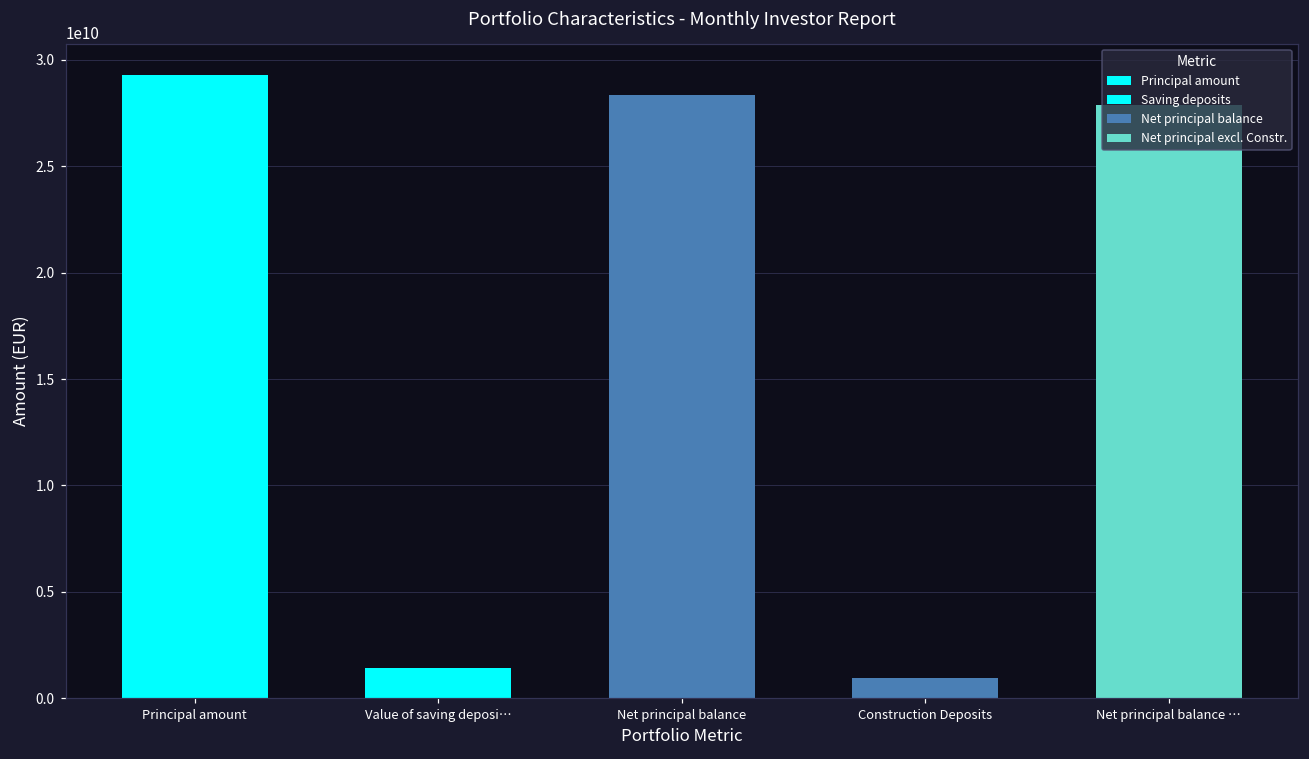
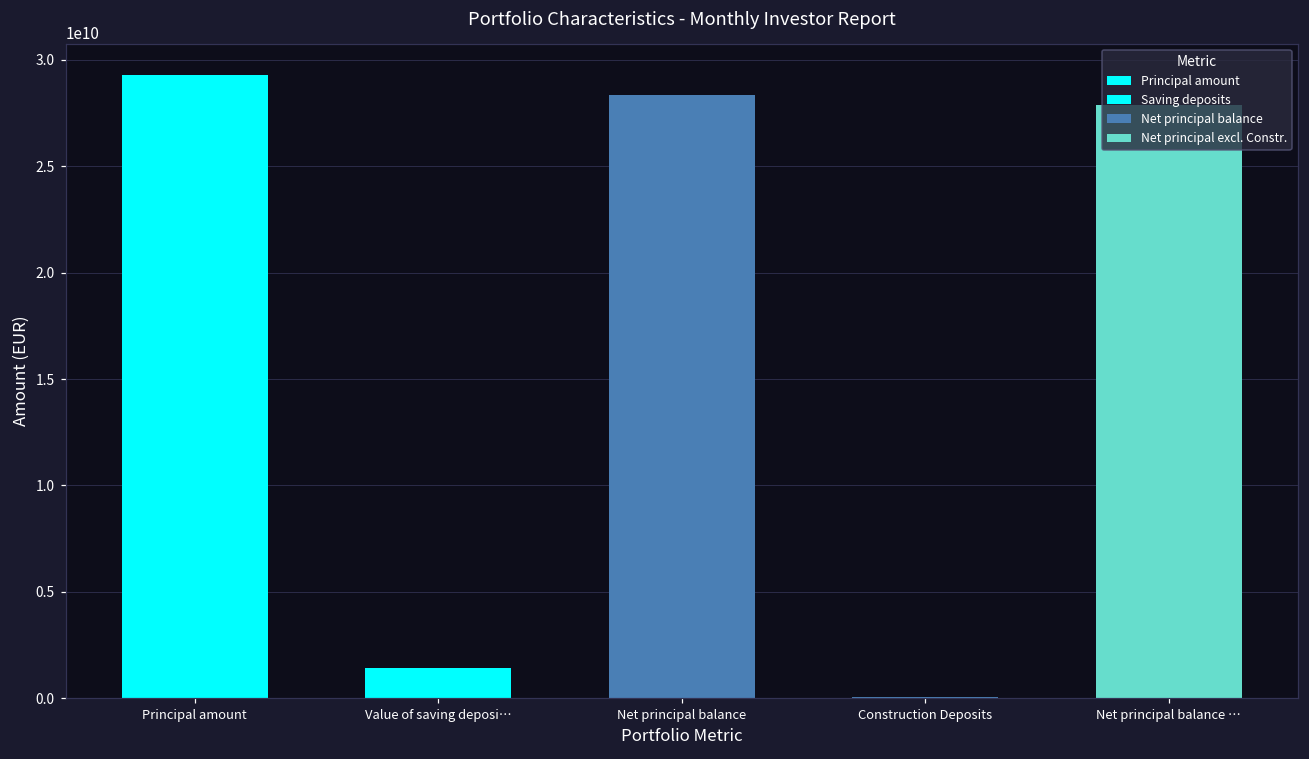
Construction Deposits: 1000000000 -> 0
